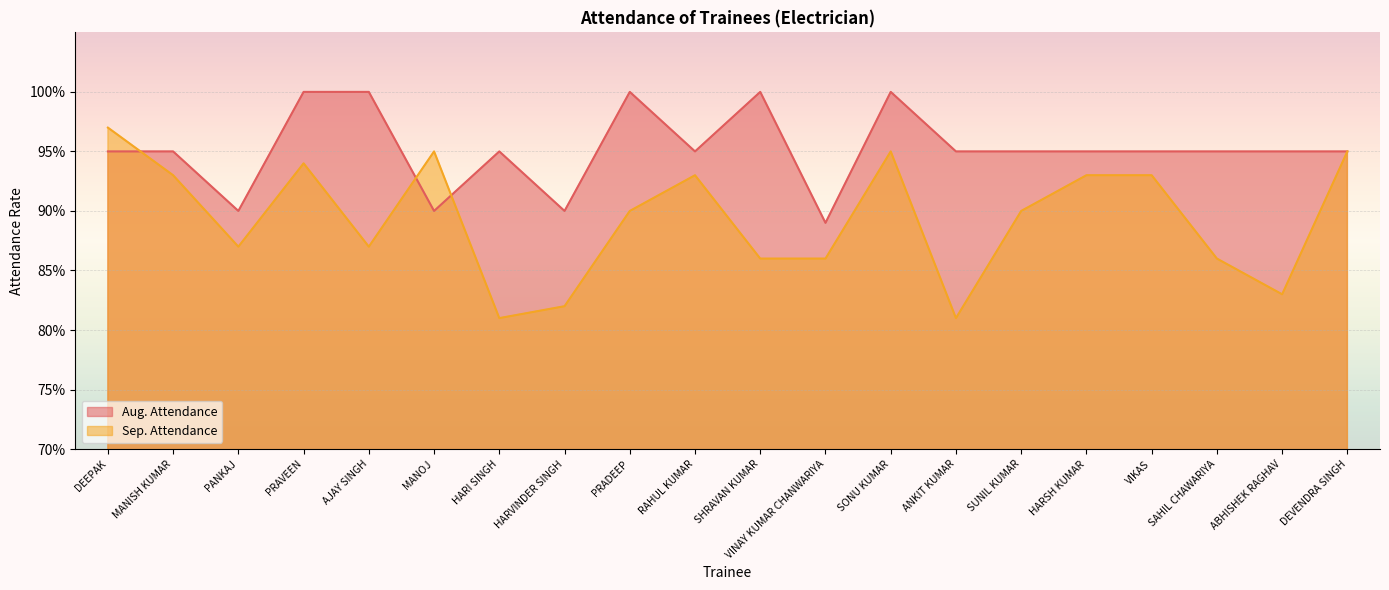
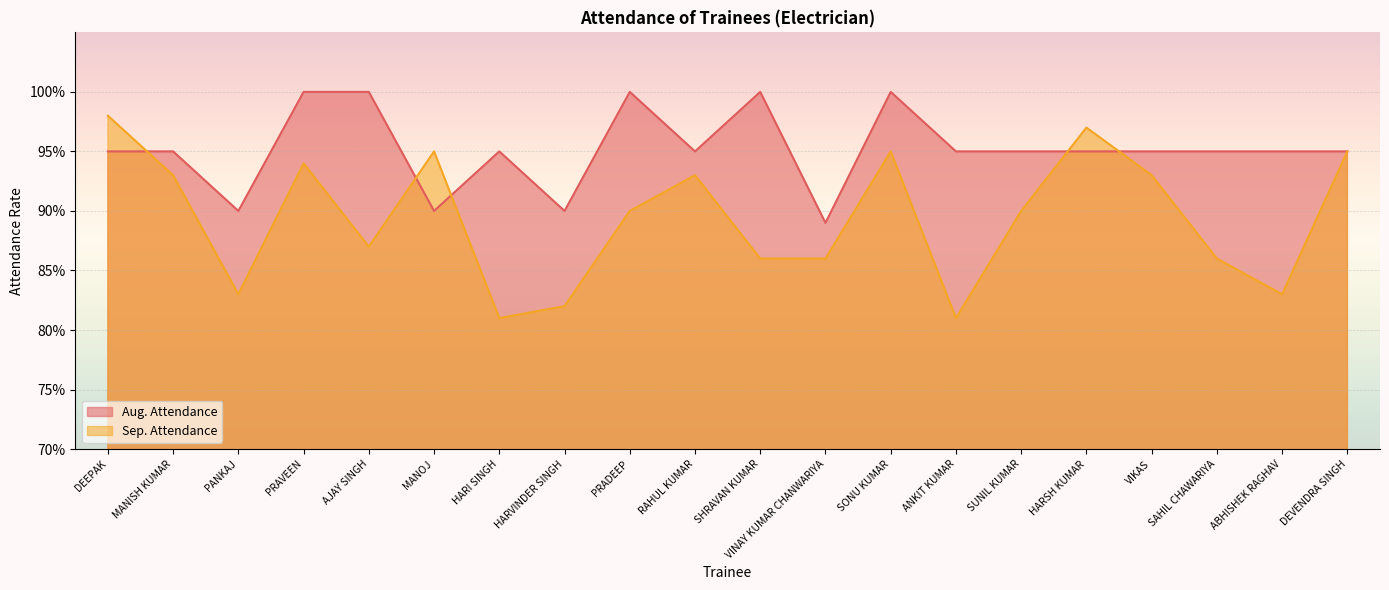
Sep. Attendance, DEEPAK: 97.0% -> 98.0%
Sep. Attendance, PANKAJ: 87.0% -> 83.0%
Sep. Attendance, HARSH KUMAR: 93.0% -> 97.0%
